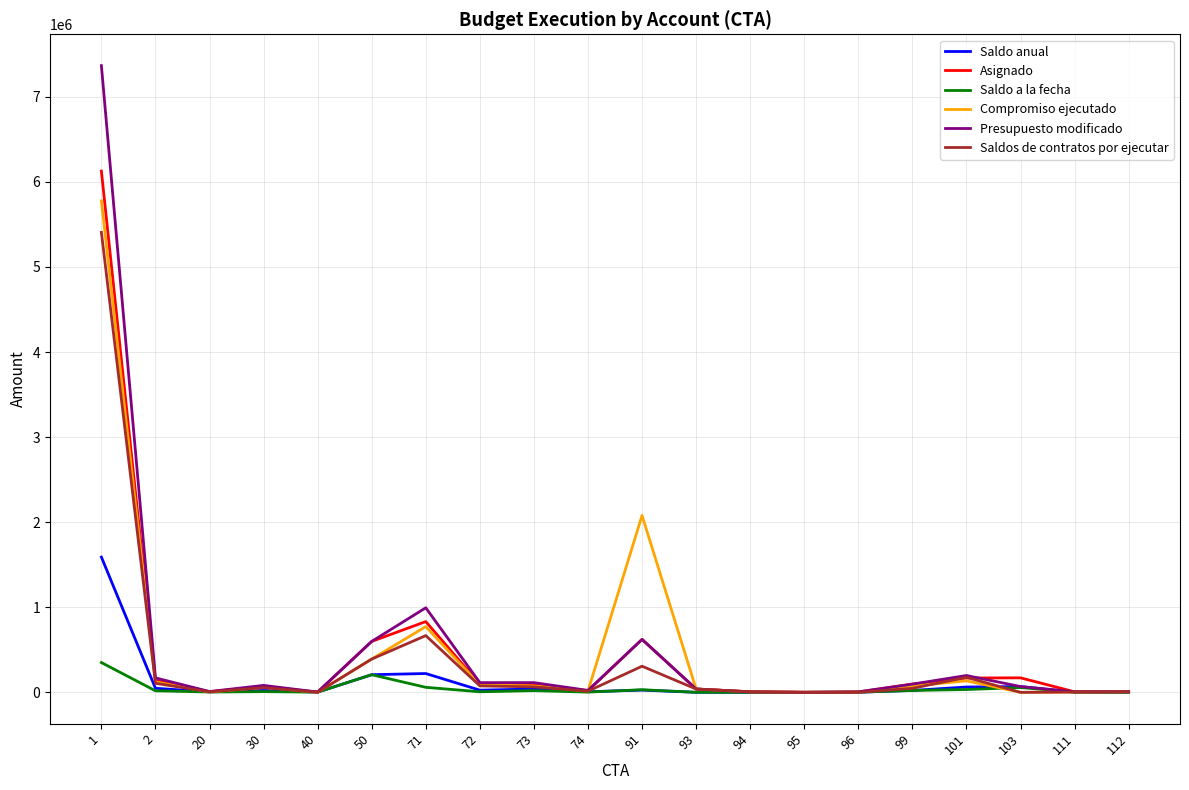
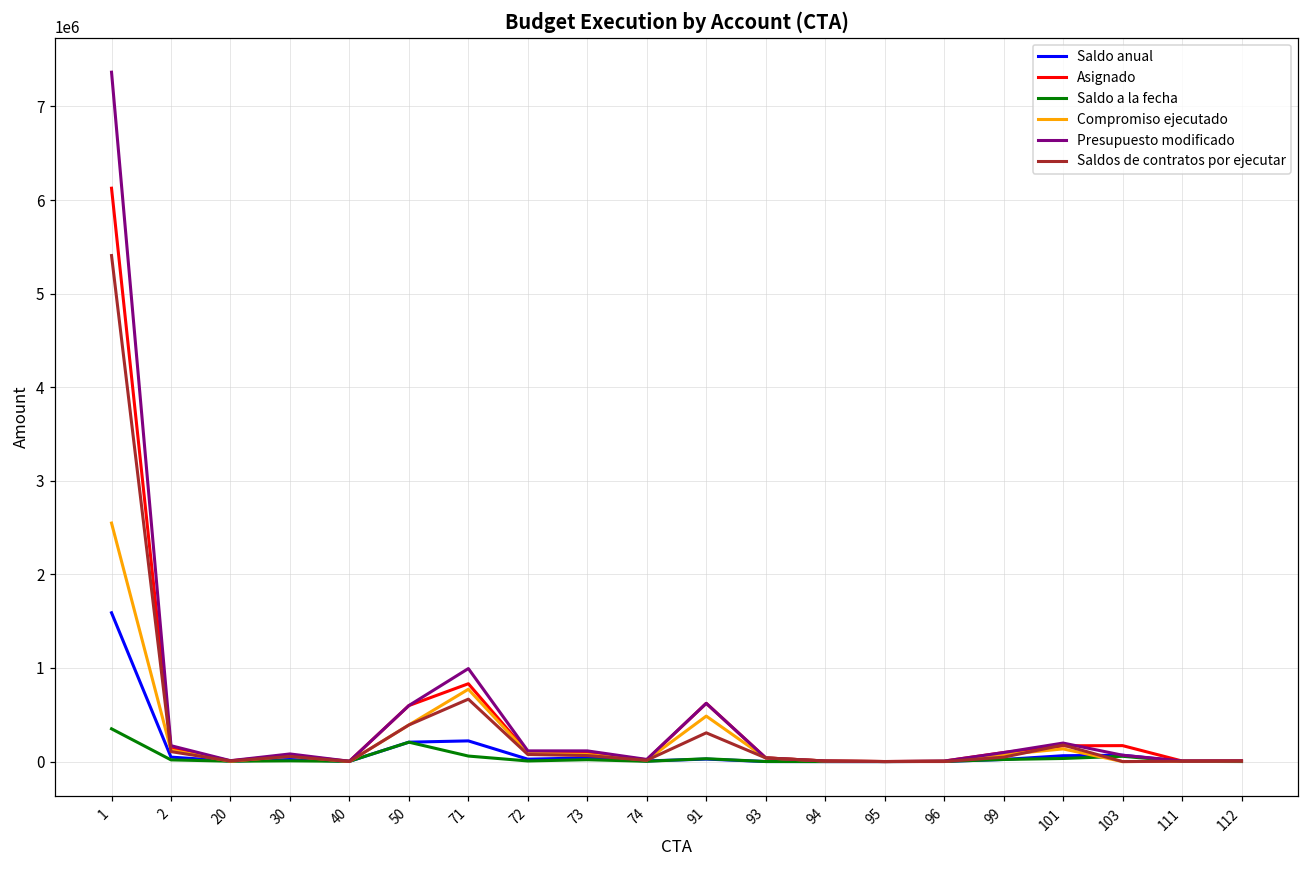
Compromiso ejecutado, 1: 5800000 -> 2500000
Compromiso ejecutado, 91: 2100000 -> 500000
